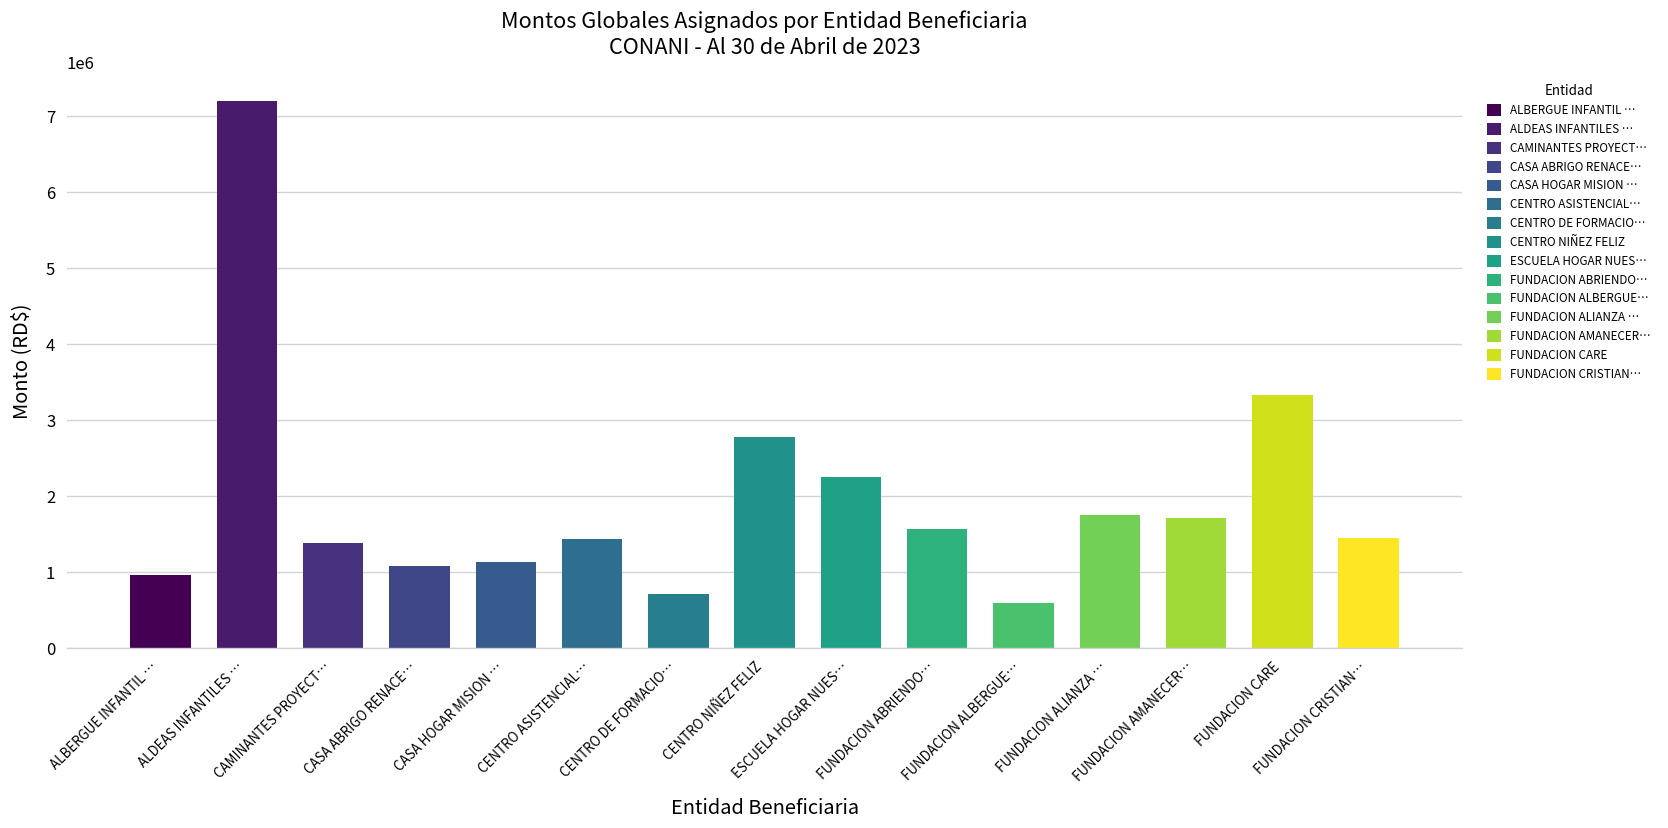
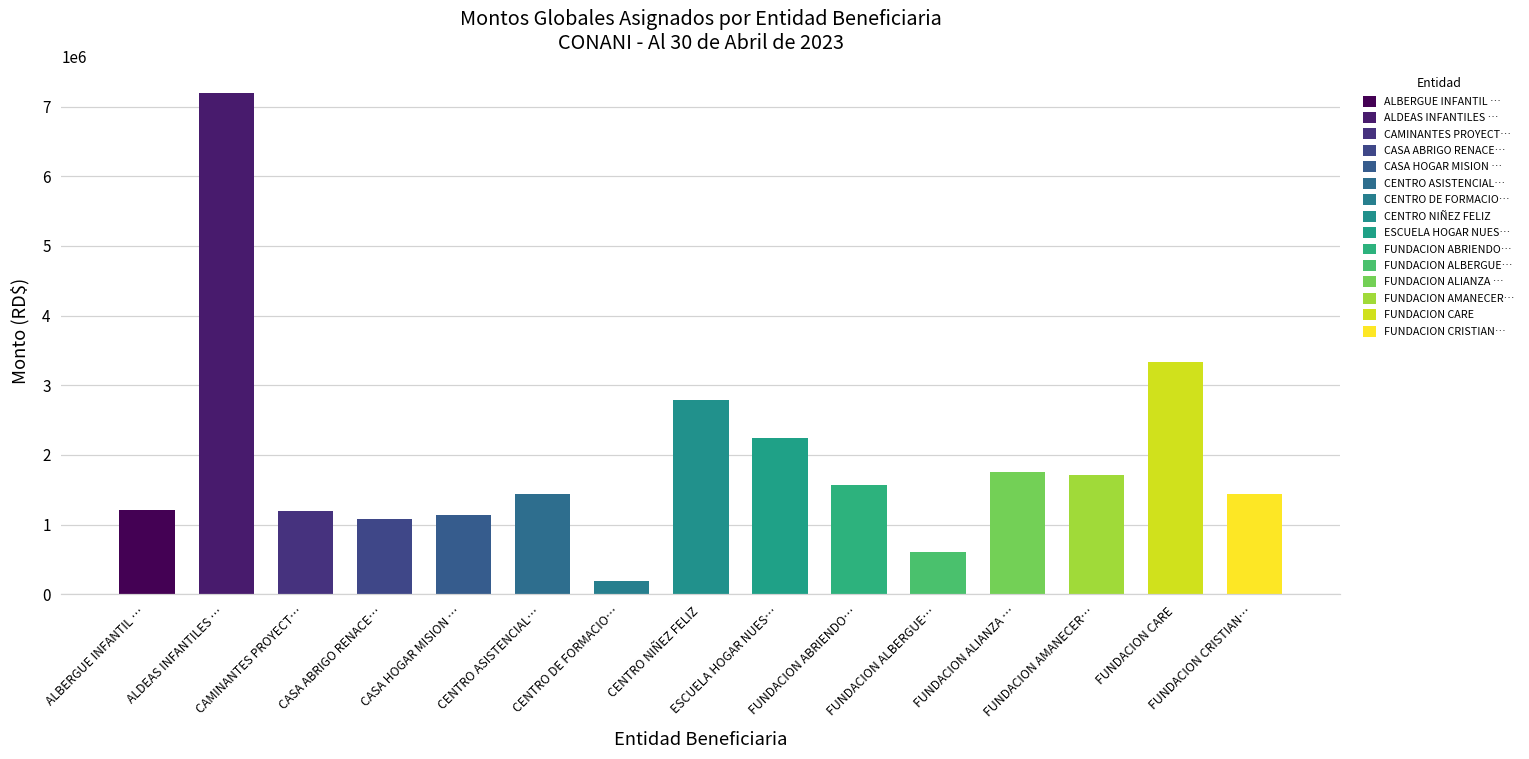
ALBERGUE INFANTIL …: 1000000 -> 1200000
CAMINANTES PROYECT…: 1400000 -> 1200000
CENTRO DE FORMACIO…: 700000 -> 200000
